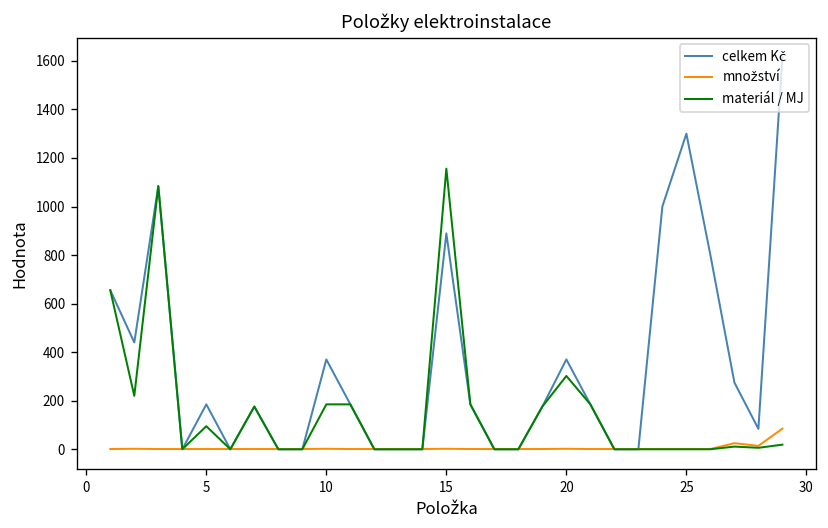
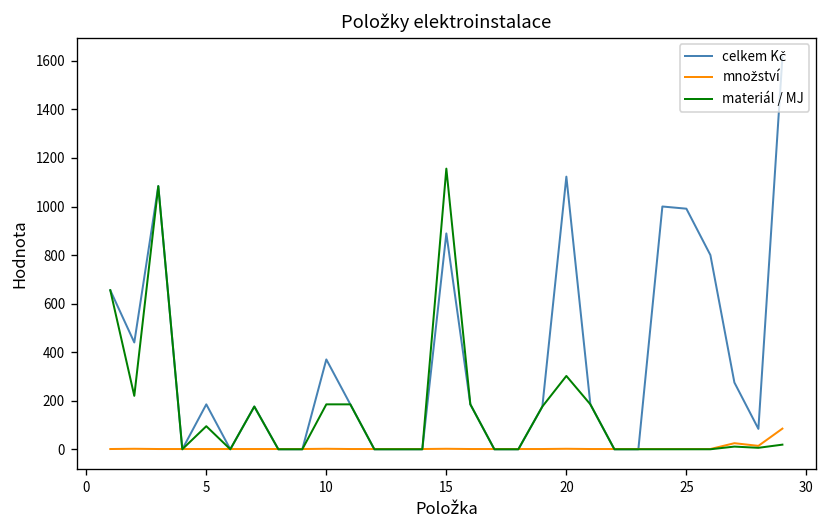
celkem Kč, 20: 370 -> 1120
celkem Kč, 25: 1300 -> 990
